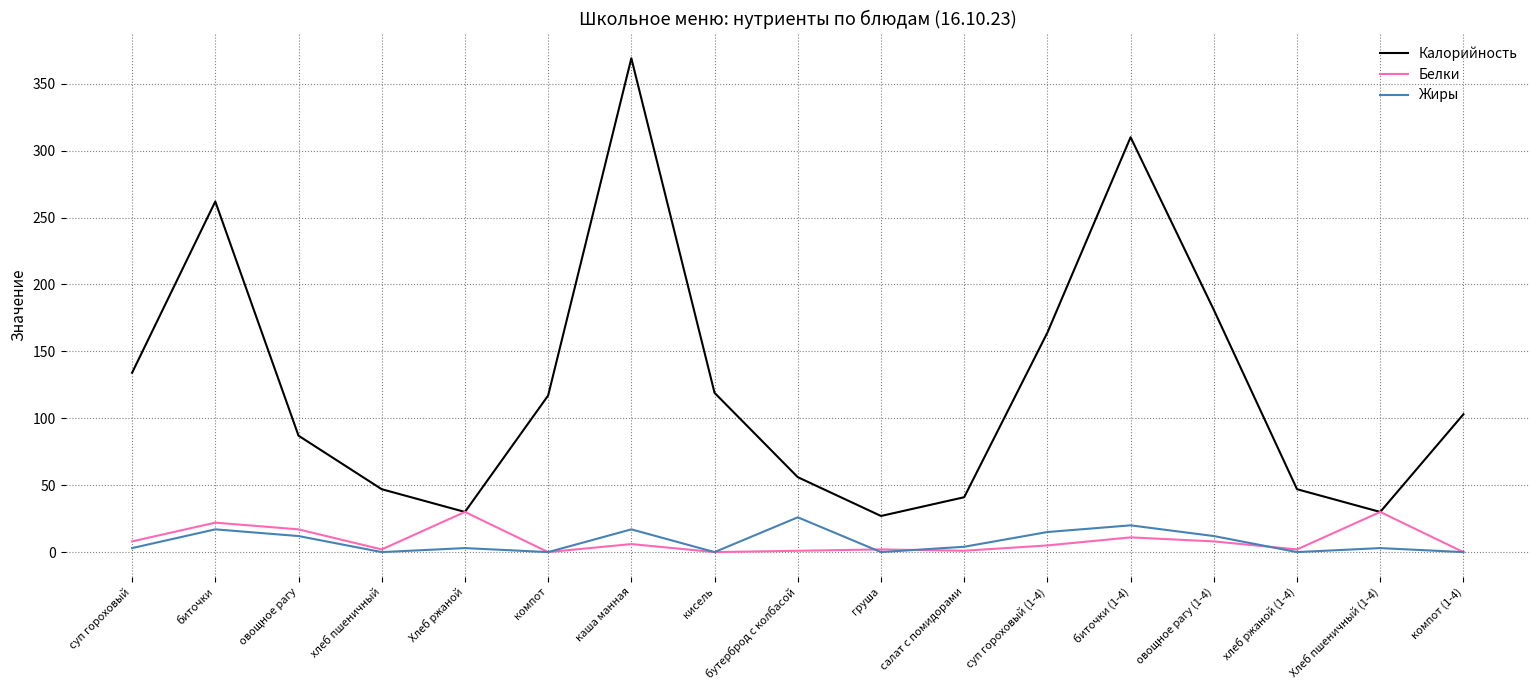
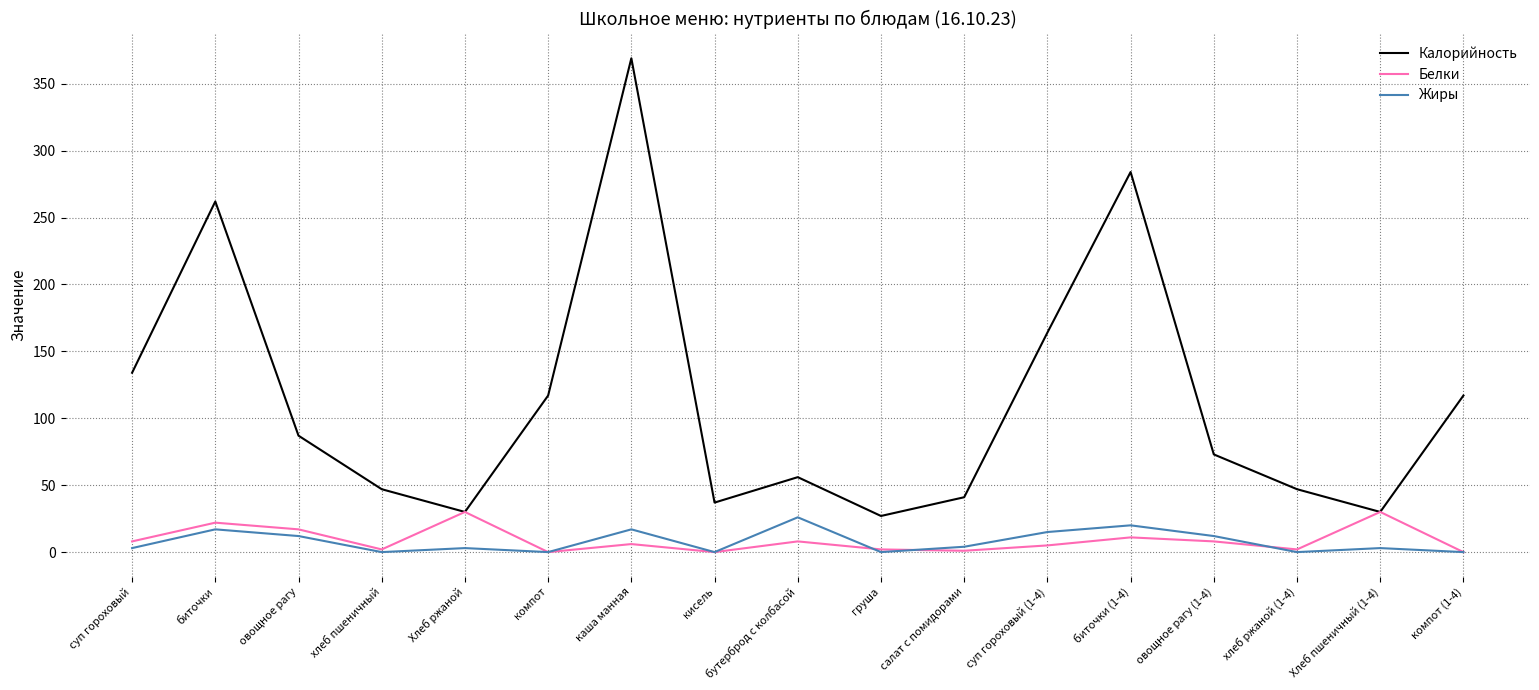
Калорийность, кисель: 119 -> 37
Белки, бутерброд с колбасой: 1 -> 8
Калорийность, биточки (1-4): 310 -> 284
Калорийность, овощное рагу (1-4): 181 -> 73
Калорийность, компот (1-4): 103 -> 117
